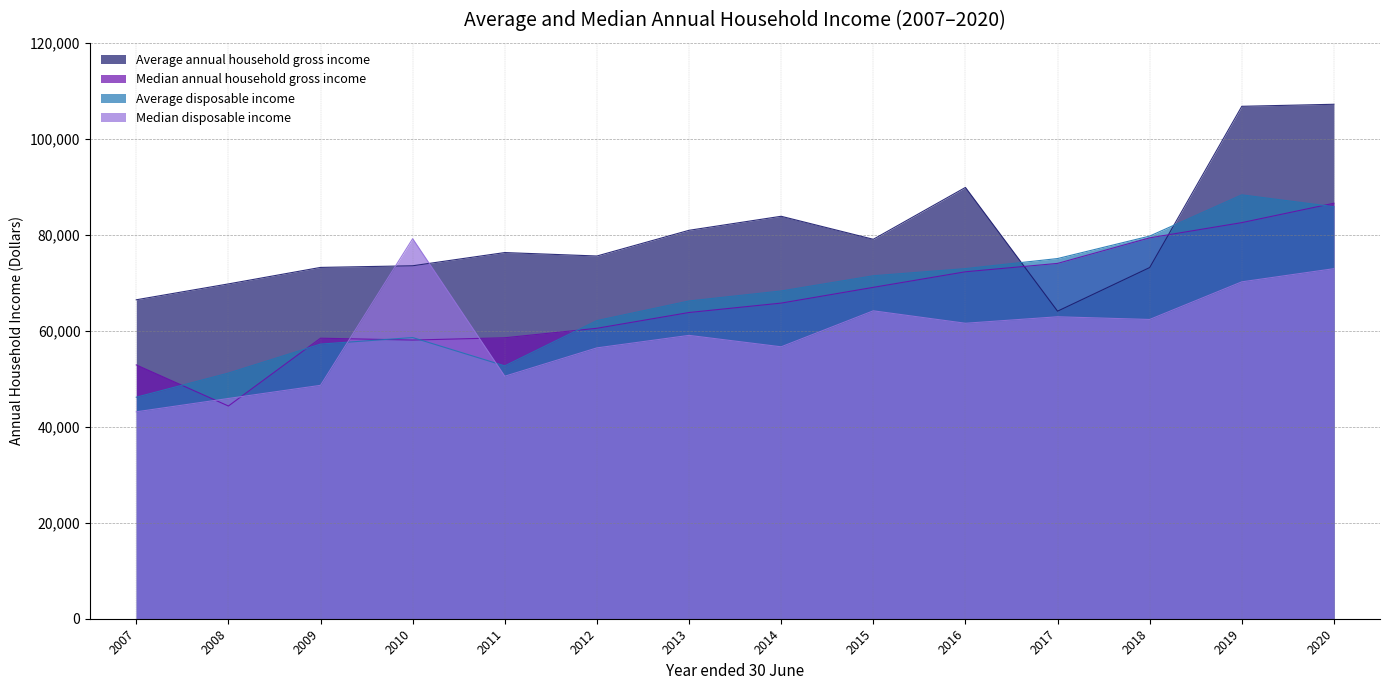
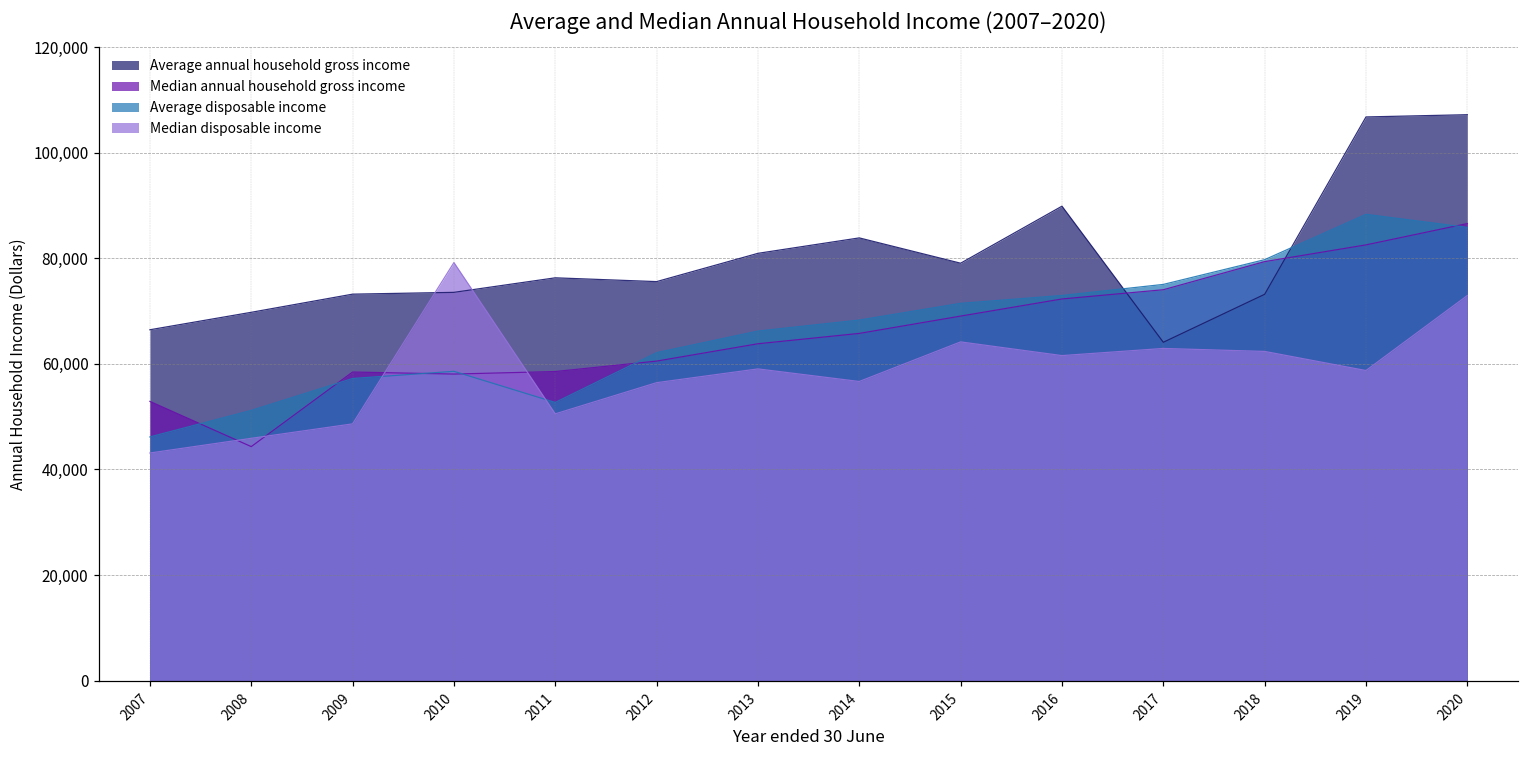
Median disposable income, 2019: 70,000 -> 59,000
